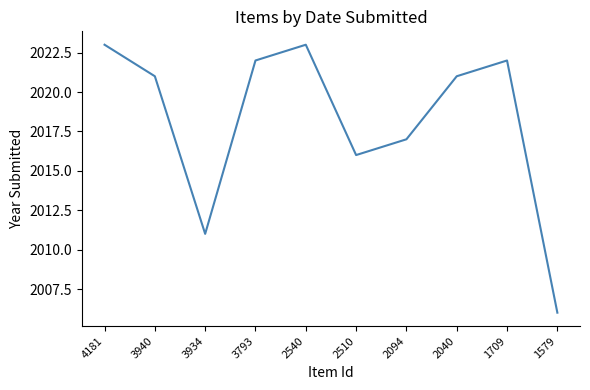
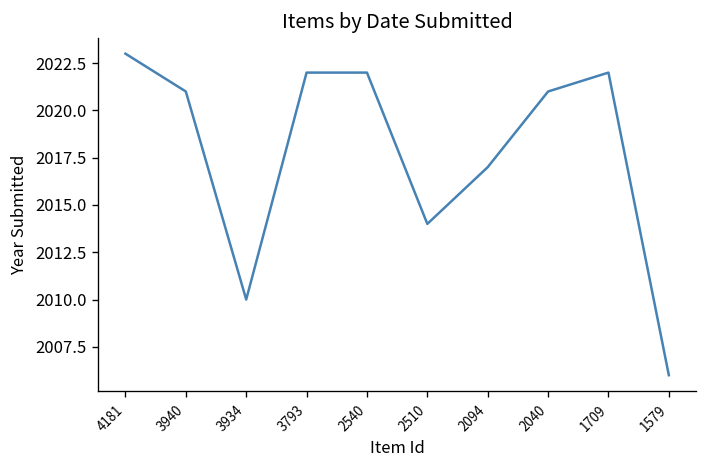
3934: 2011 -> 2010
2540: 2023 -> 2022
2510: 2016 -> 2014
